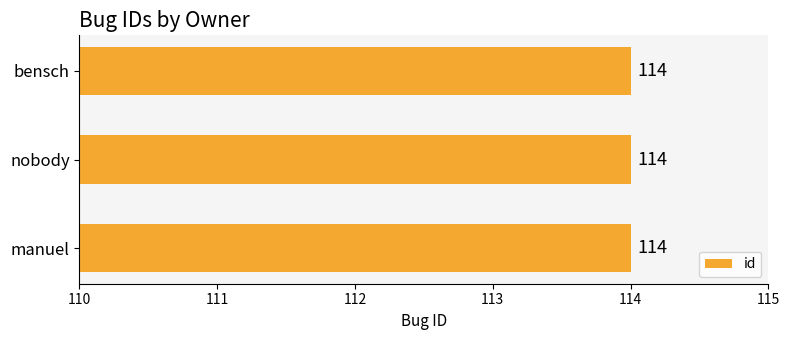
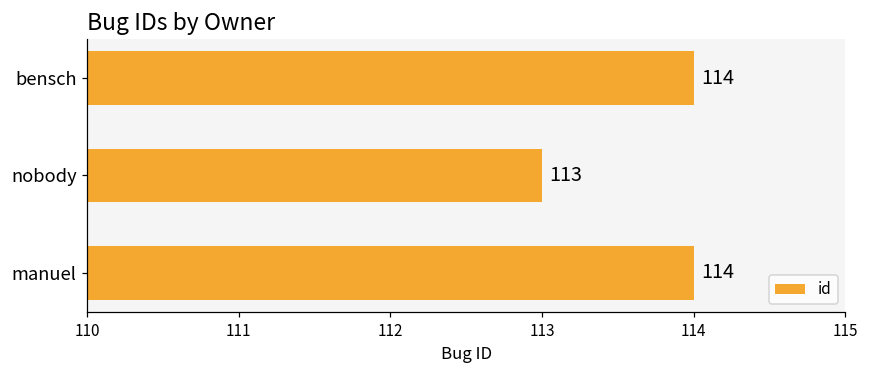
nobody: 114 -> 113
